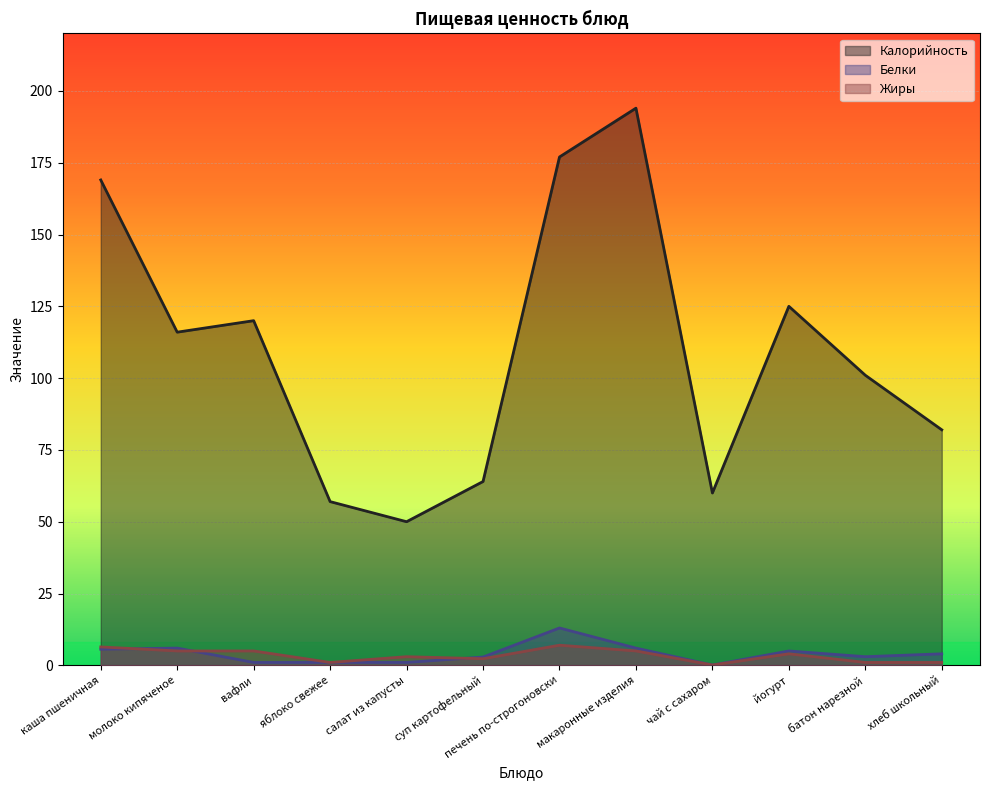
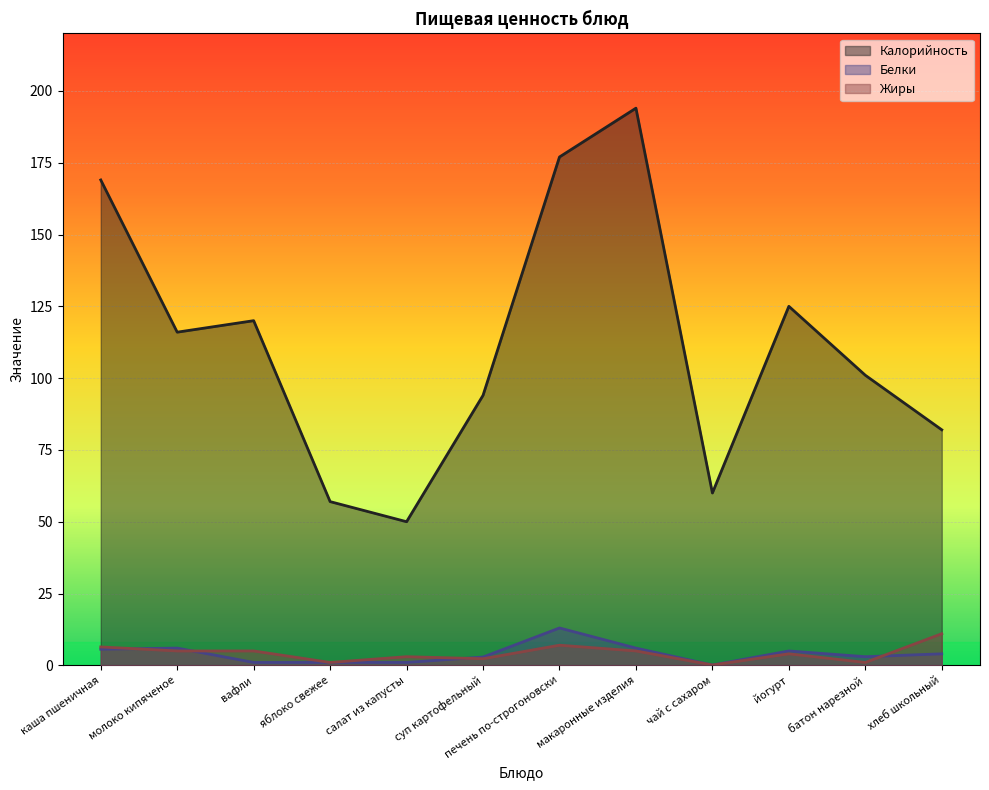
Калорийность, суп картофельный: 64 -> 94
Жиры, хлеб школьный: 1 -> 11
